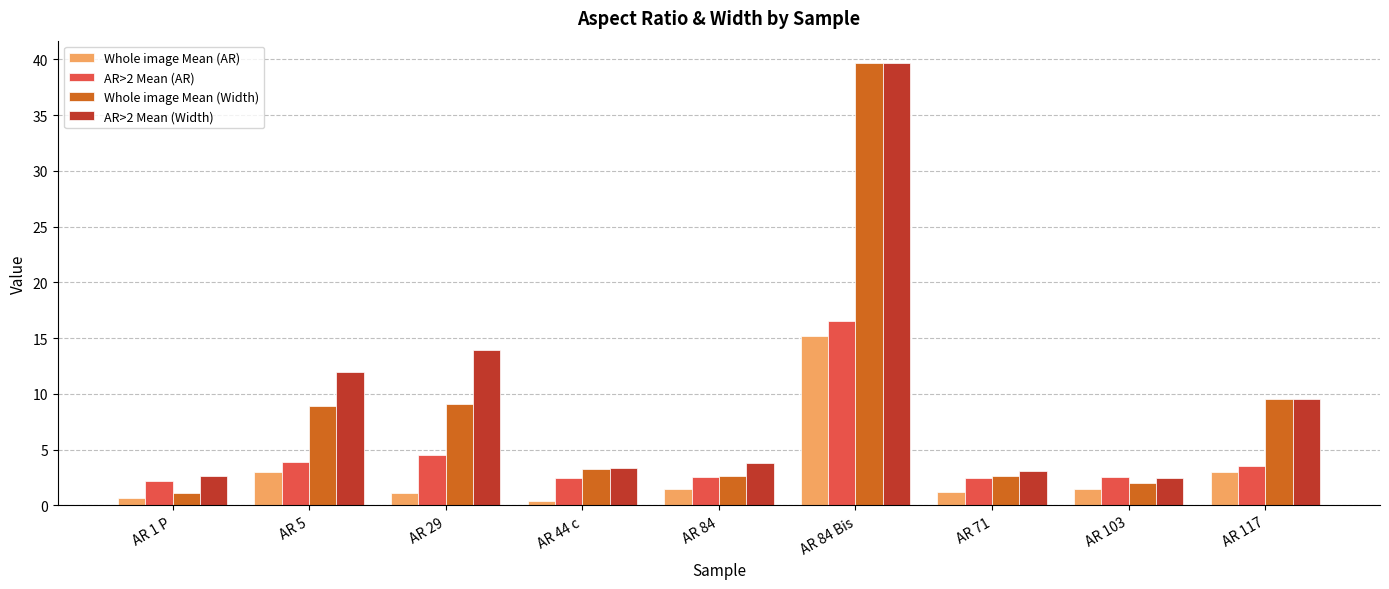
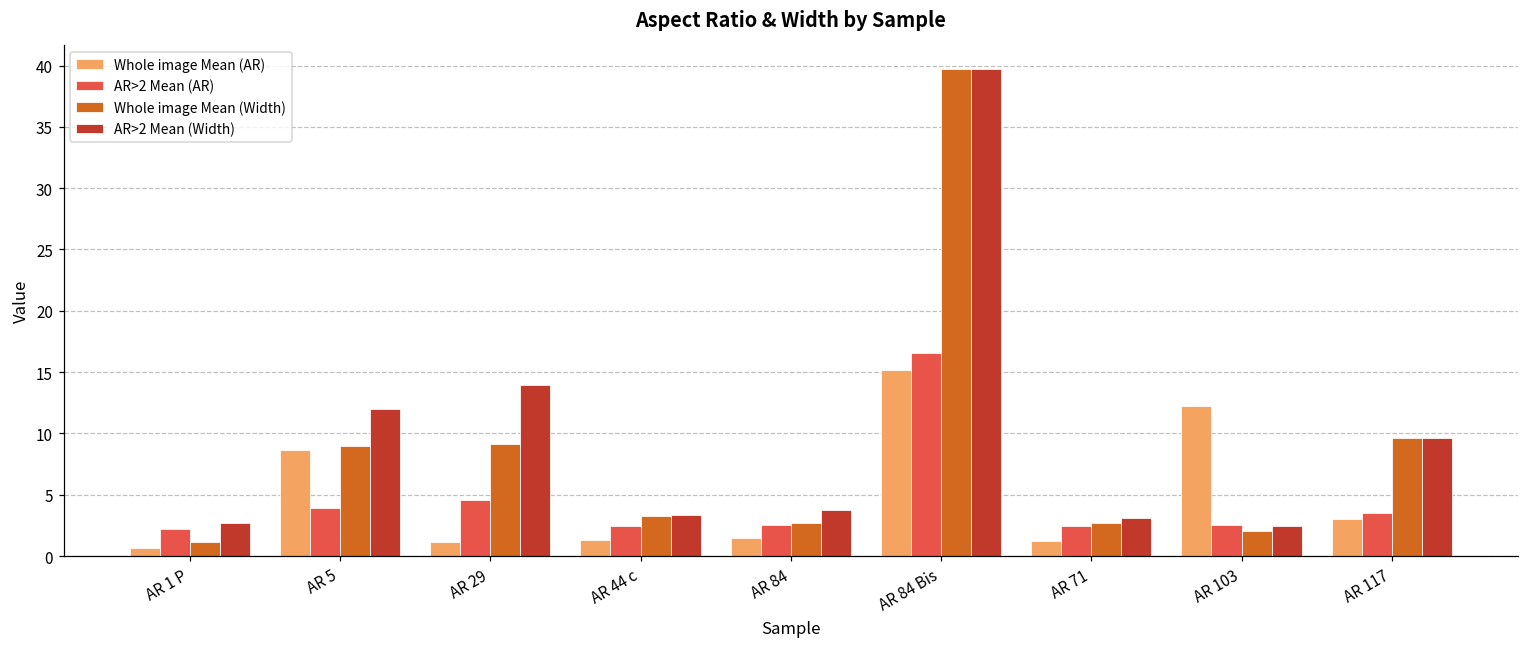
Whole image Mean (AR), AR 5: 3.0 -> 8.7
Whole image Mean (AR), AR 44 c: 0.4 -> 1.3
Whole image Mean (AR), AR 103: 1.5 -> 12.2
